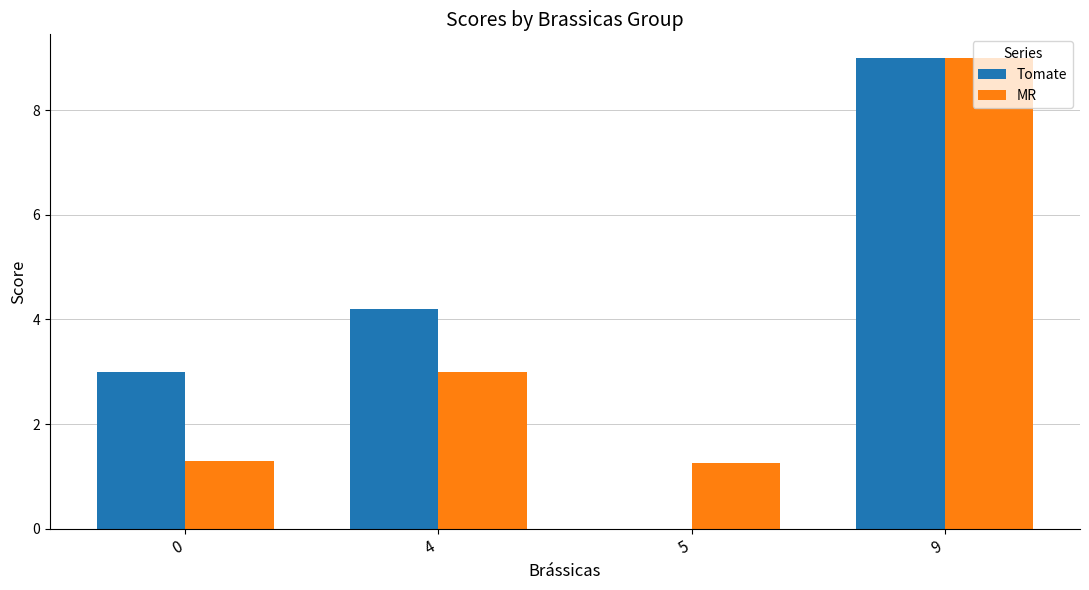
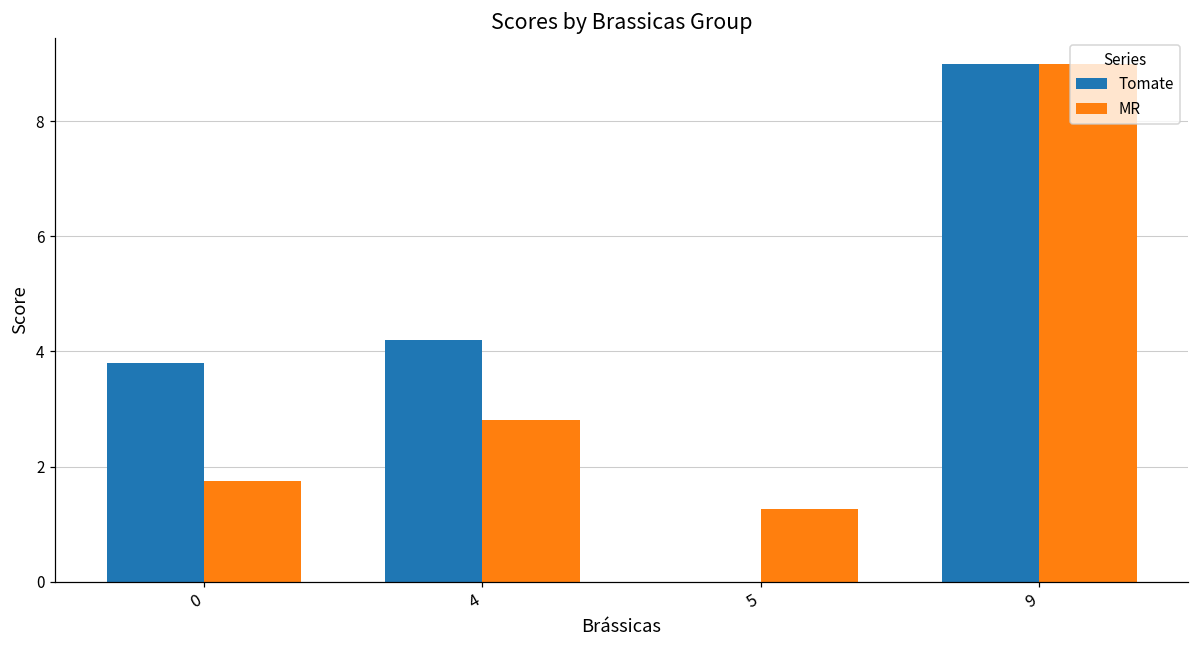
Tomate, 0: 3.0 -> 3.8
MR, 0: 1.3 -> 1.8
MR, 4: 3.0 -> 2.8
